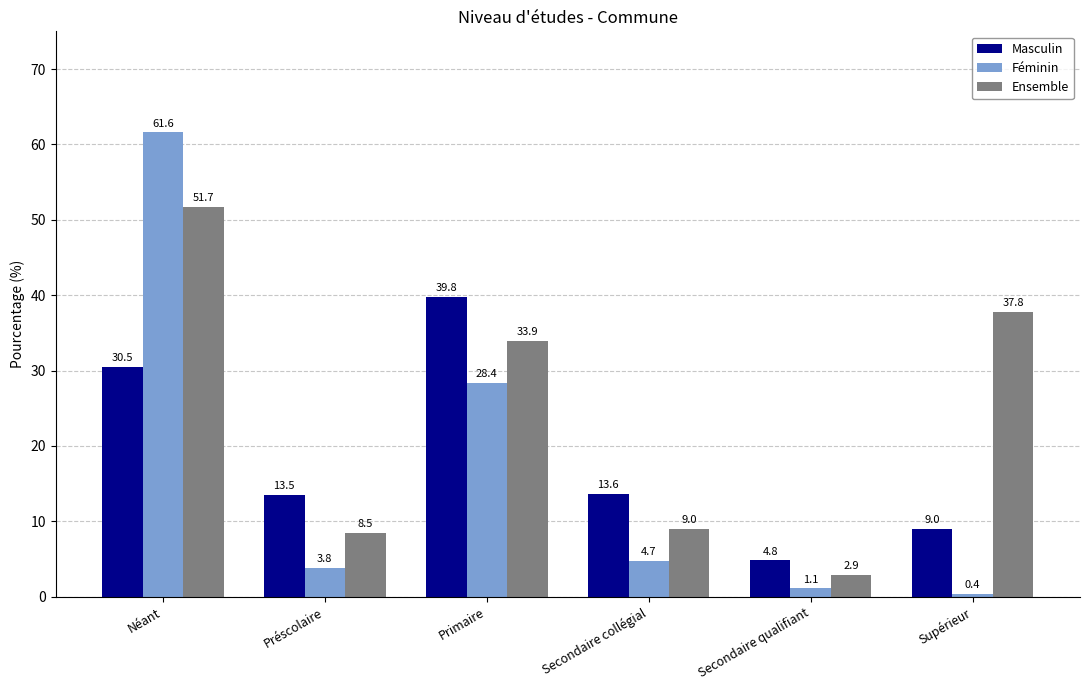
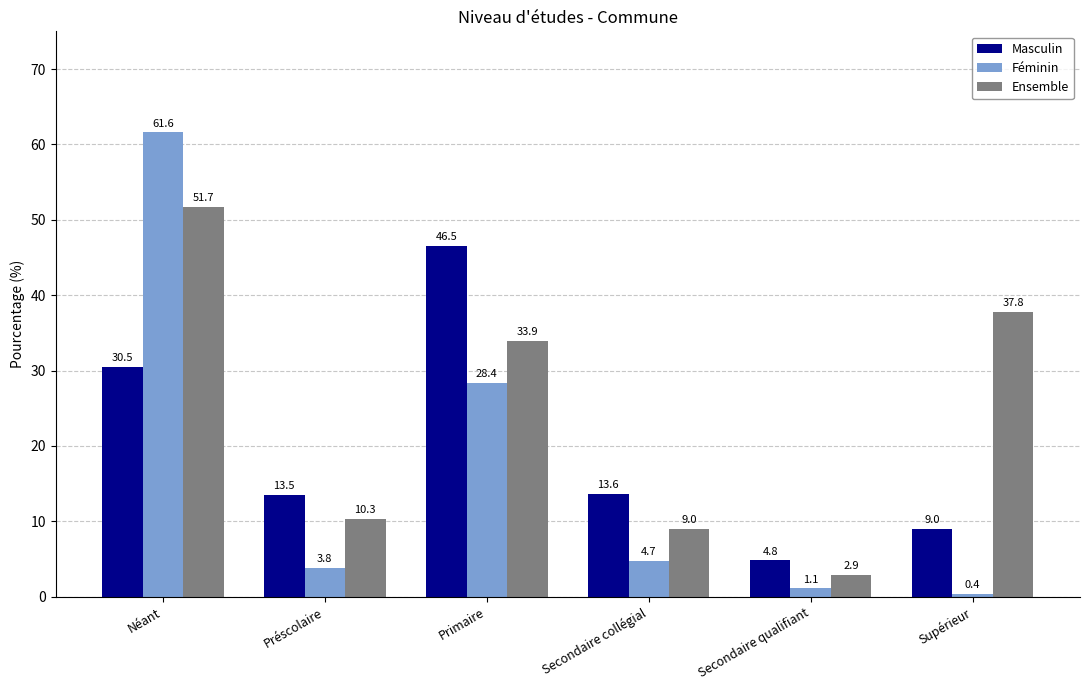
Ensemble, Préscolaire: 8.5 -> 10.3
Masculin, Primaire: 39.8 -> 46.5
